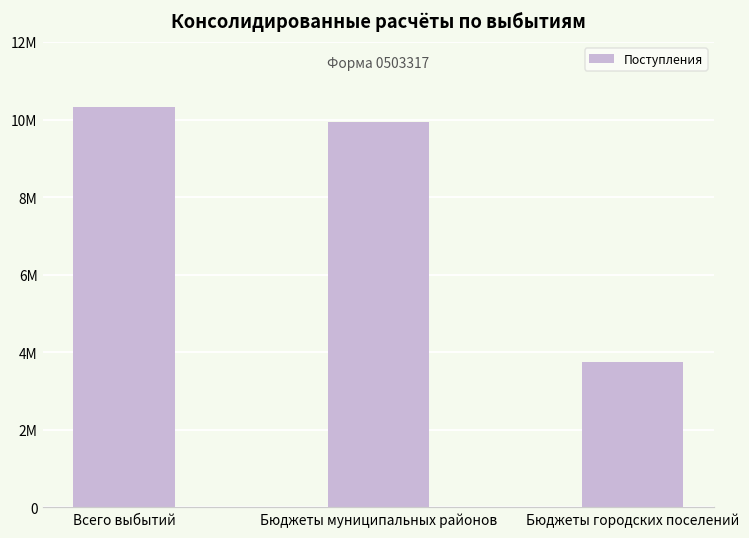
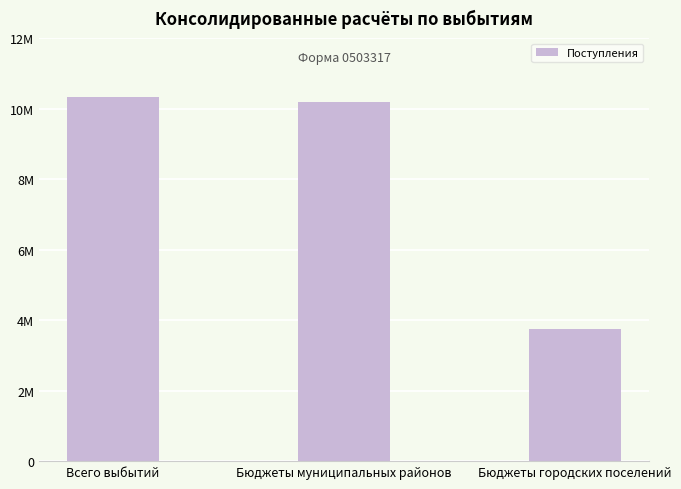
Бюджеты муниципальных районов: 9900000 -> 10200000
